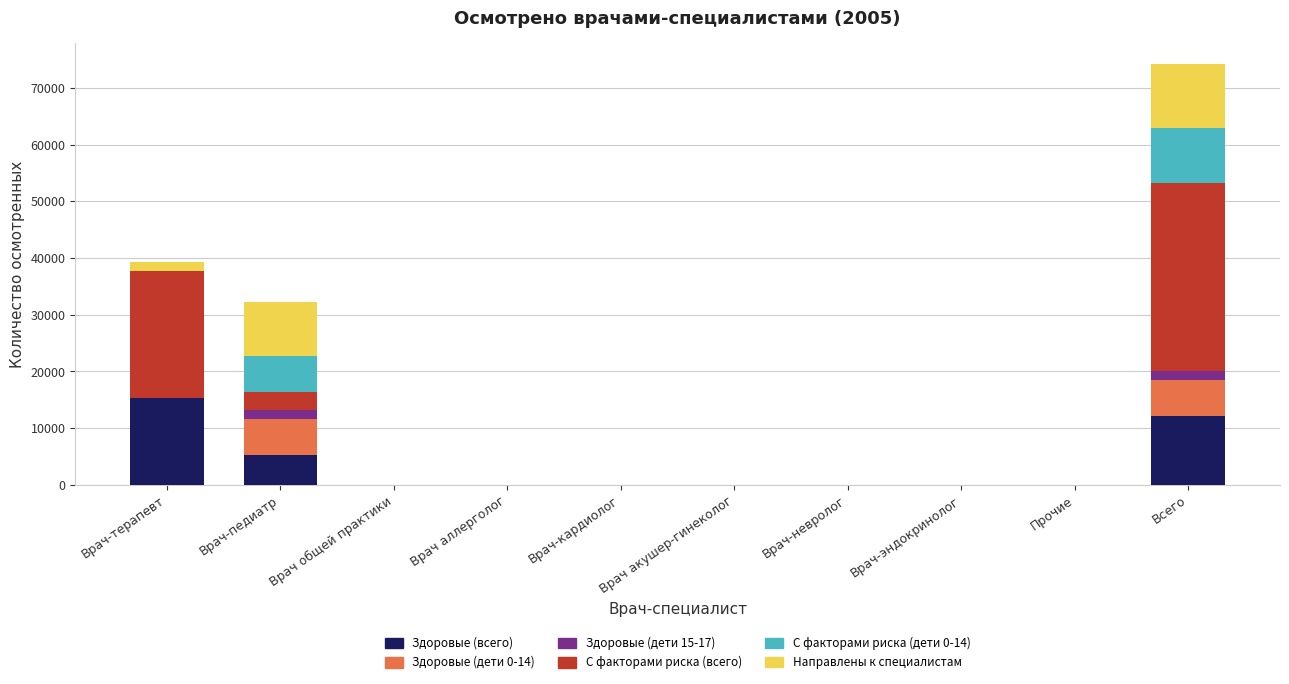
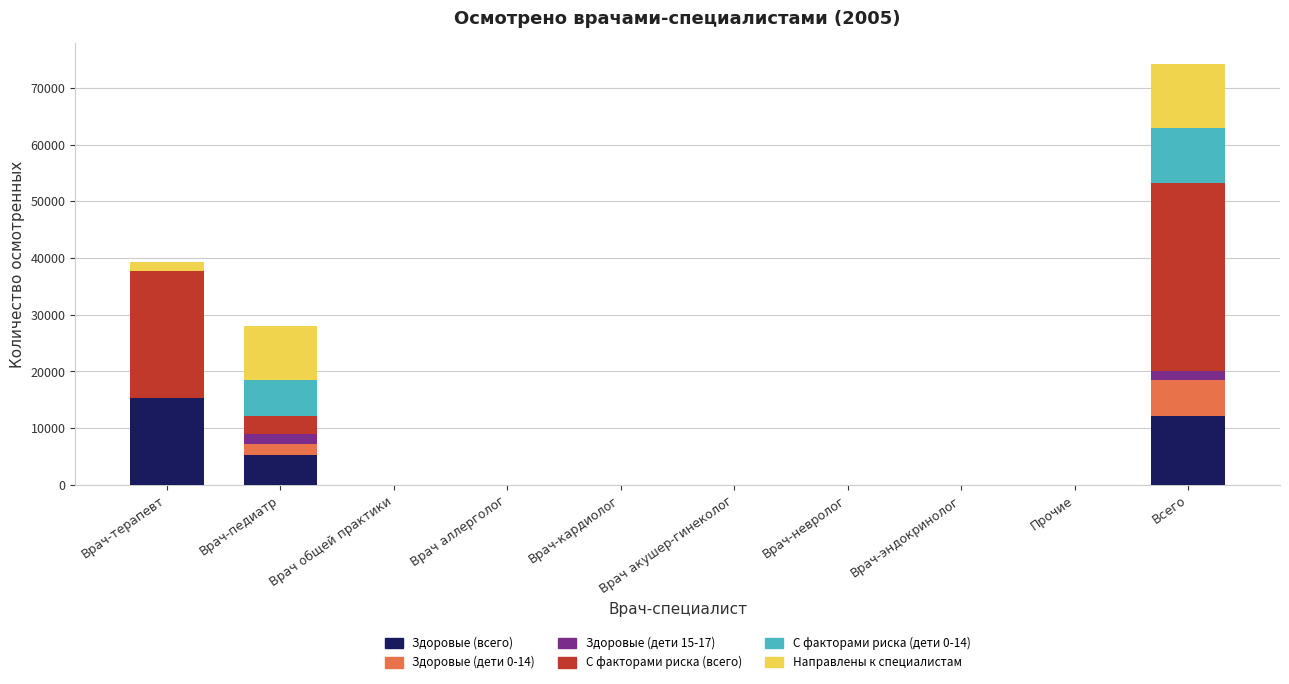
Здоровые (дети 0-14), Врач-педиатр: 6000 -> 2000
